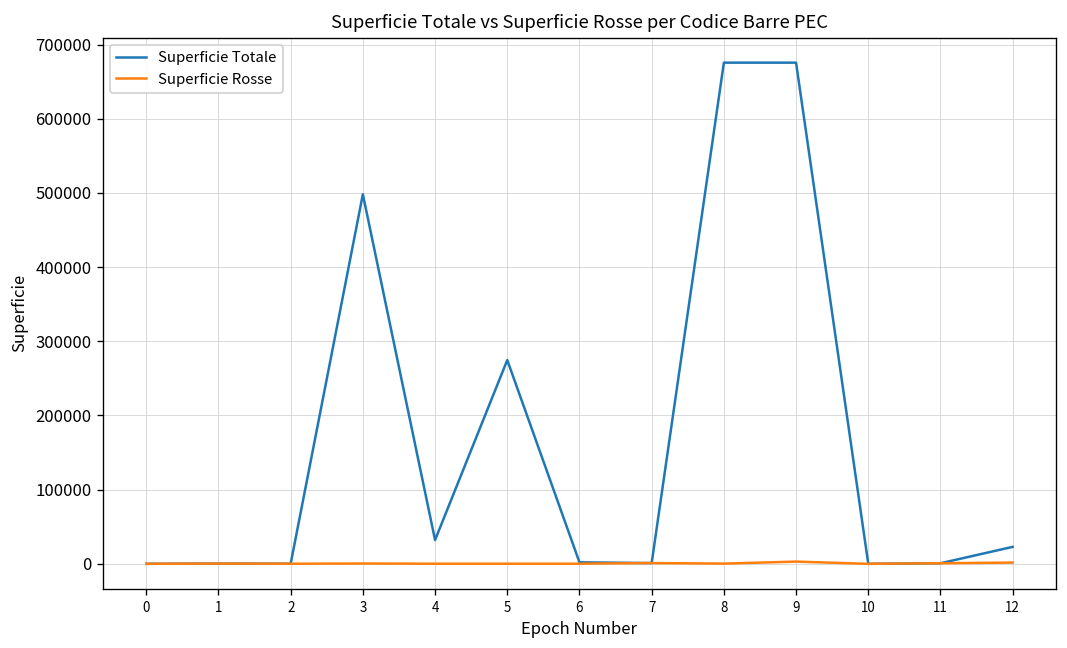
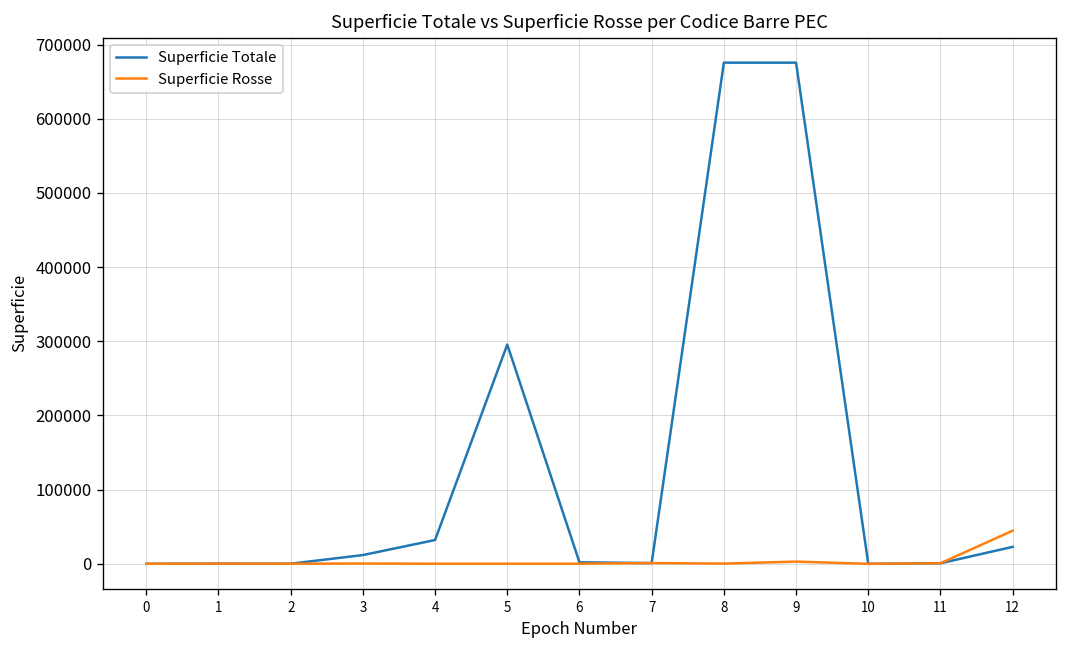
Superficie Totale, 3: 500000 -> 10000
Superficie Totale, 5: 270000 -> 300000
Superficie Rosse, 12: 0 -> 40000
